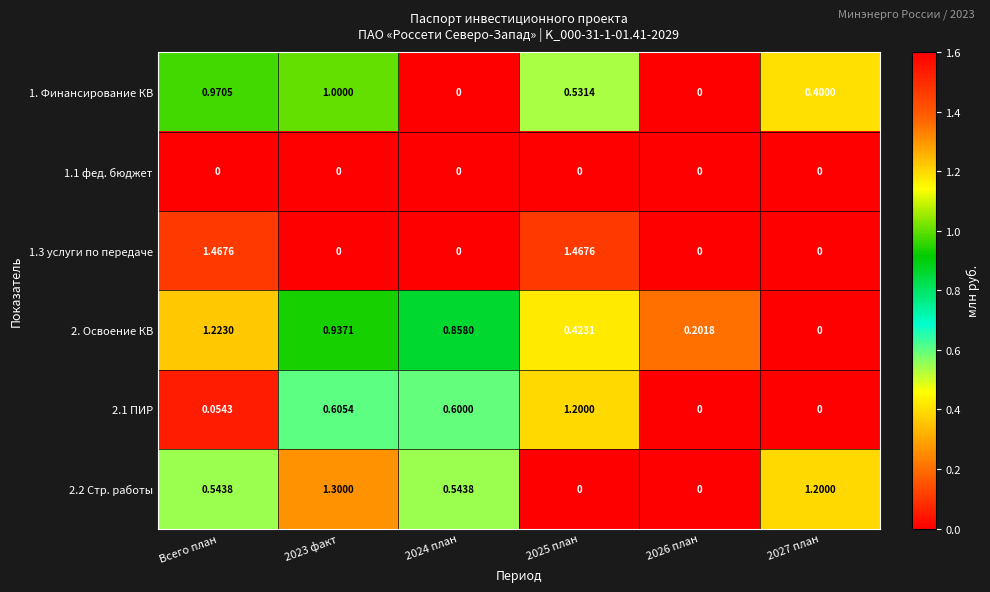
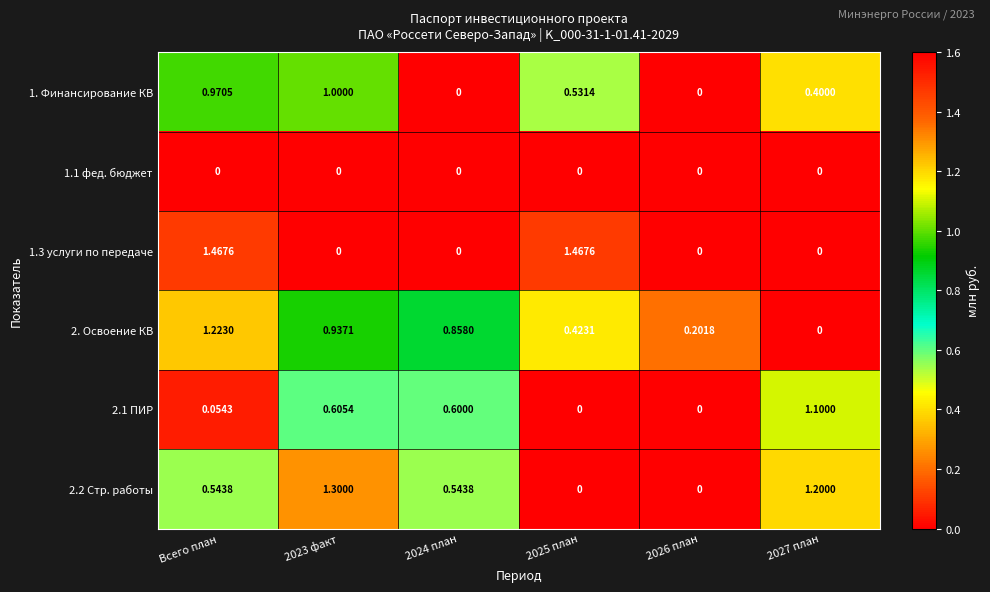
2.1 ПИР, 2025 план: 1.2000 -> 0
2.1 ПИР, 2027 план: 0 -> 1.1000
